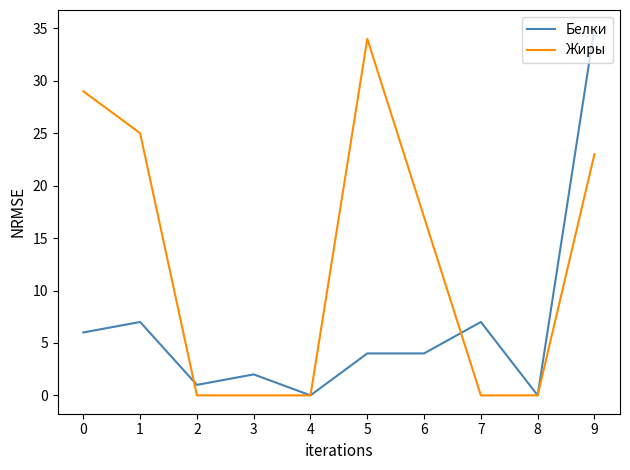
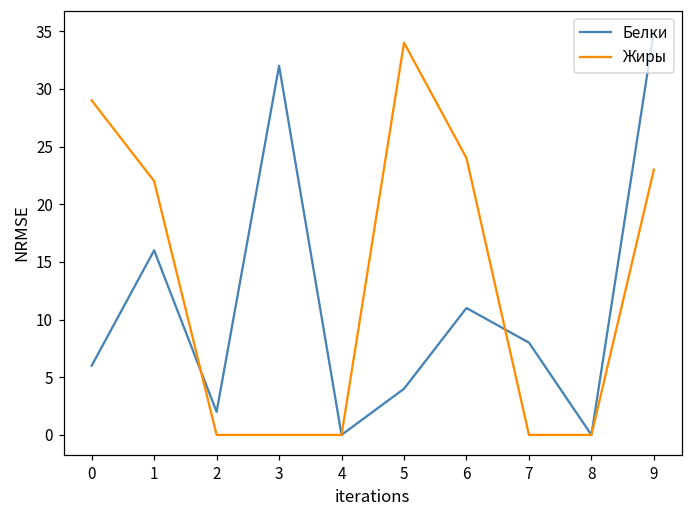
Белки, 1: 7 -> 16
Жиры, 1: 25 -> 22
Белки, 2: 1 -> 2
Белки, 3: 2 -> 32
Белки, 6: 4 -> 11
Жиры, 6: 17 -> 24
Белки, 7: 7 -> 8
